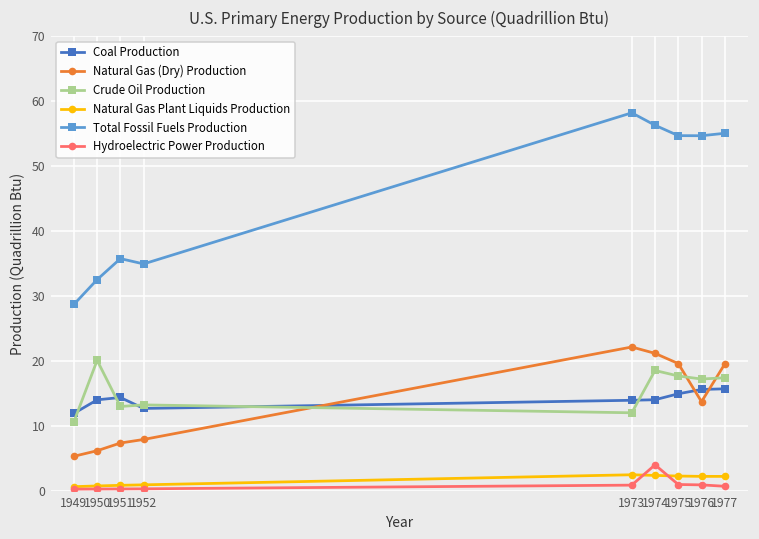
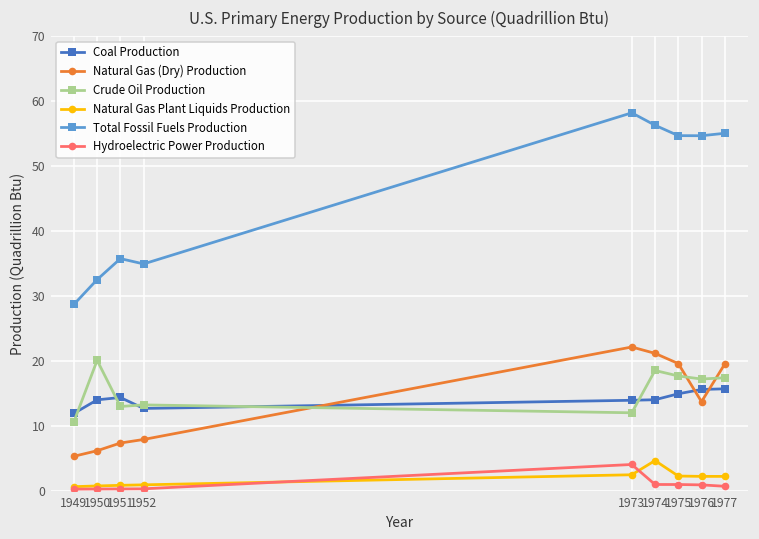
Hydroelectric Power Production, 1973: 1 -> 4
Natural Gas Plant Liquids Production, 1974: 2 -> 5
Hydroelectric Power Production, 1974: 4 -> 1
